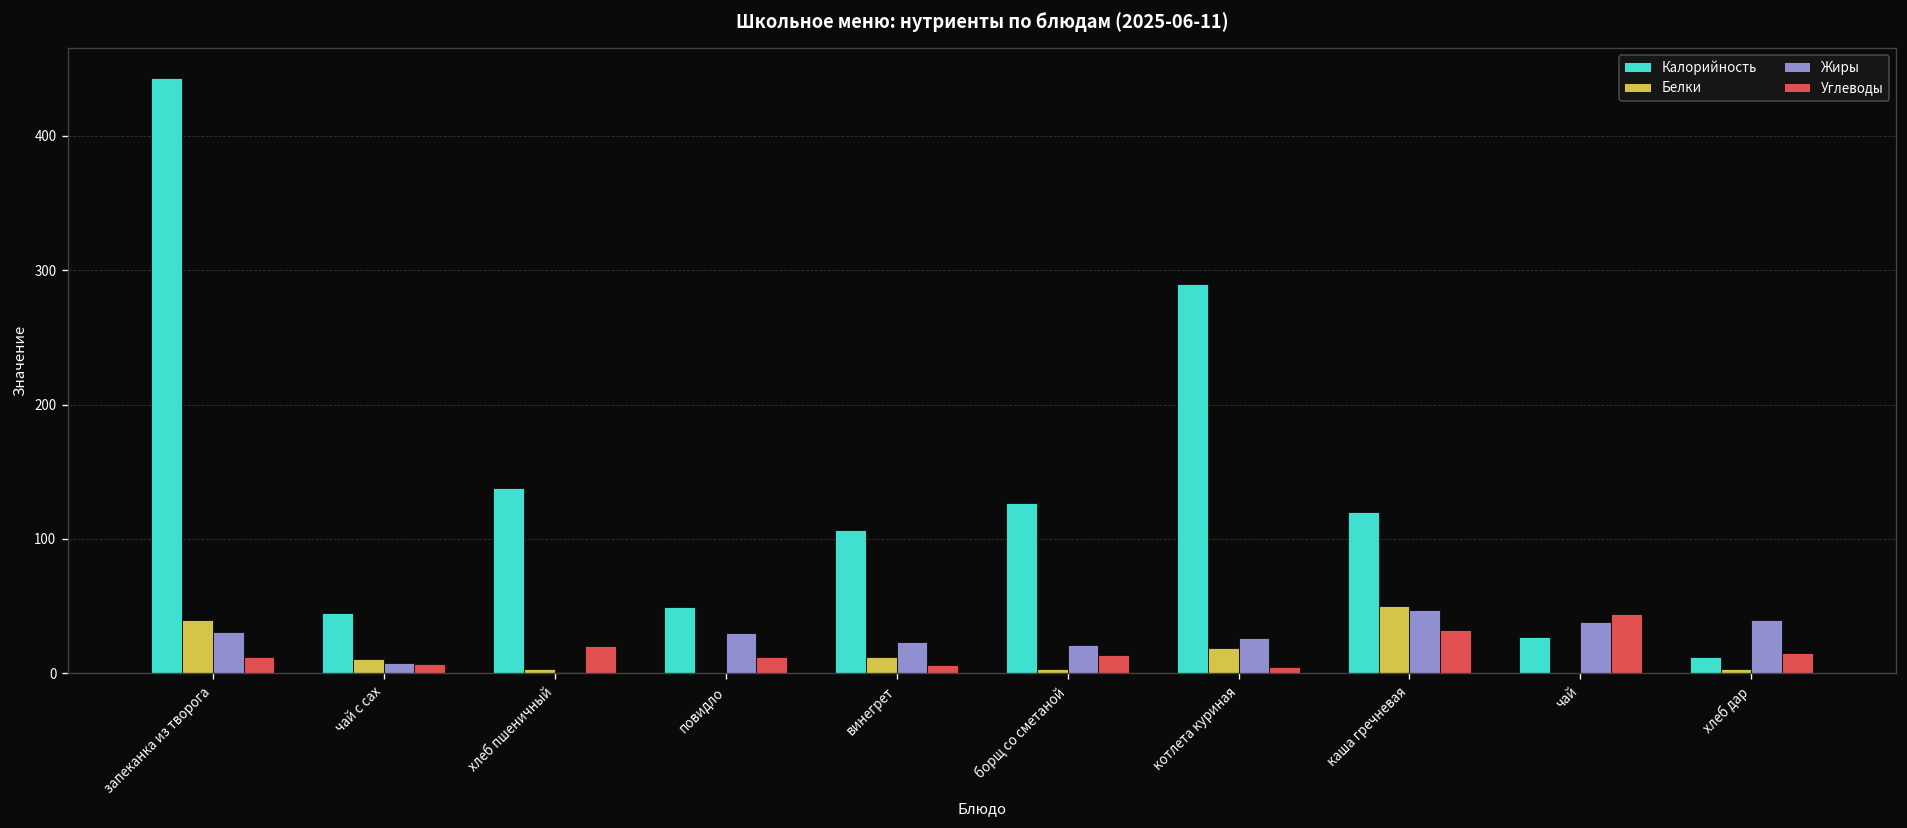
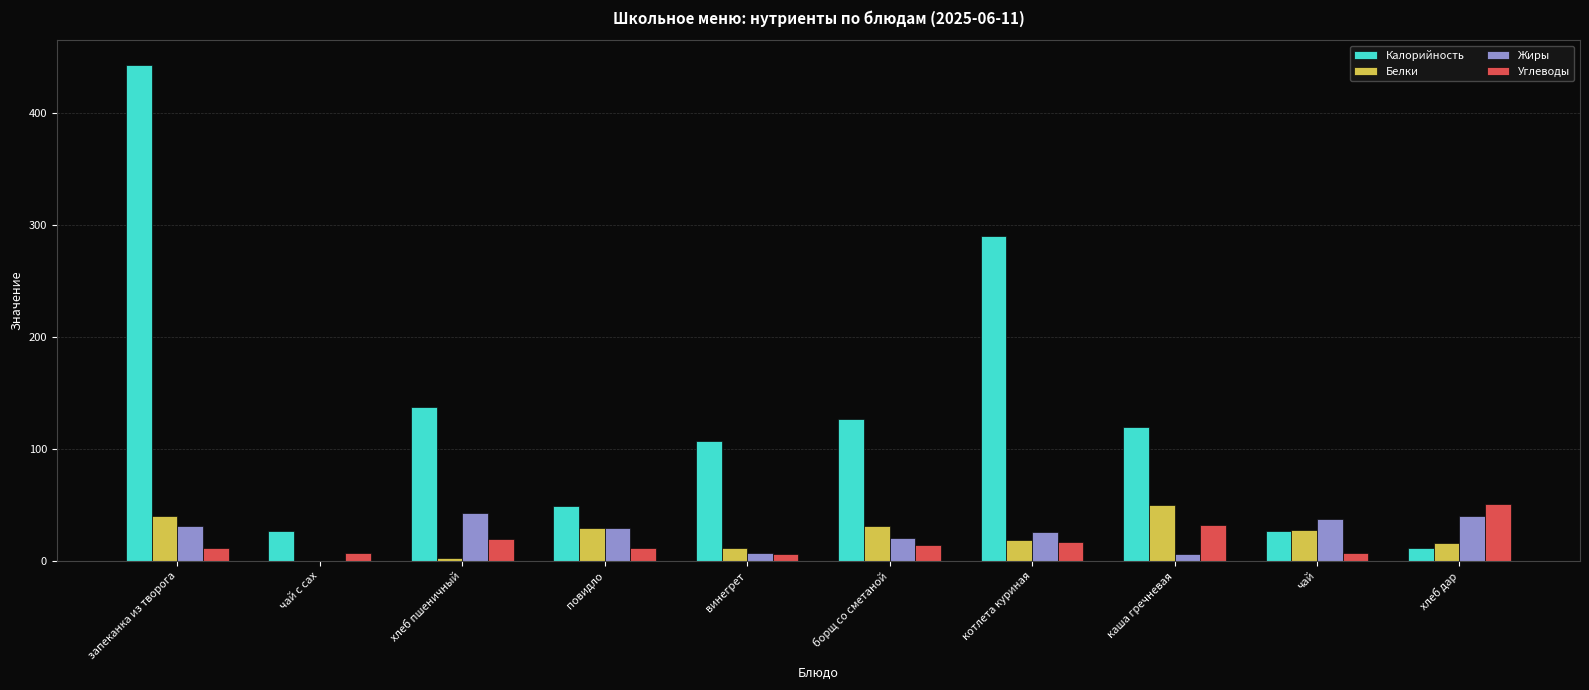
Калорийность, чай с сах: 45 -> 27
Белки, чай с сах: 11 -> 0
Жиры, чай с сах: 8 -> 0
Жиры, хлеб пшеничный: 1 -> 43
Белки, повидло: 0 -> 30
Жиры, винегрет: 23 -> 7
Белки, борщ со сметаной: 3 -> 31
Углеводы, котлета куриная: 5 -> 17
Жиры, каша гречневая: 47 -> 6
Белки, чай: 0 -> 28
Углеводы, чай: 44 -> 7
Белки, хлеб дар: 3 -> 16
Углеводы, хлеб дар: 15 -> 51
